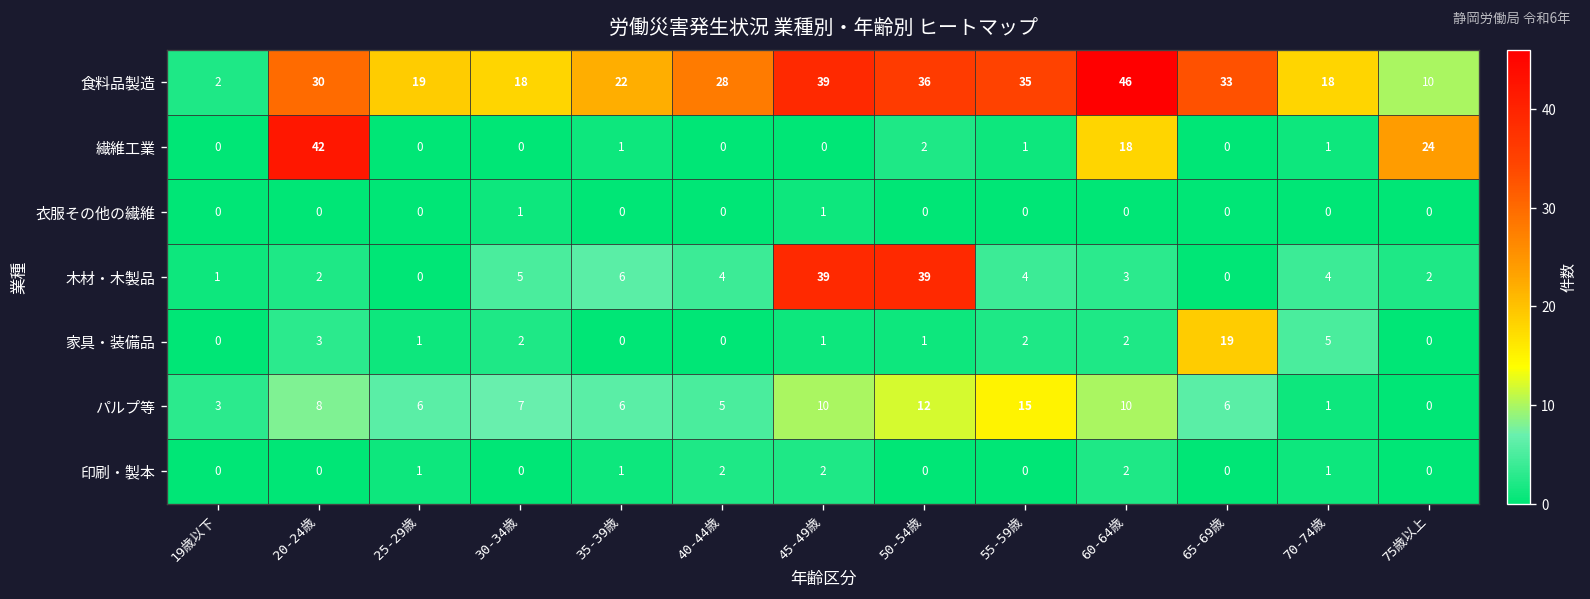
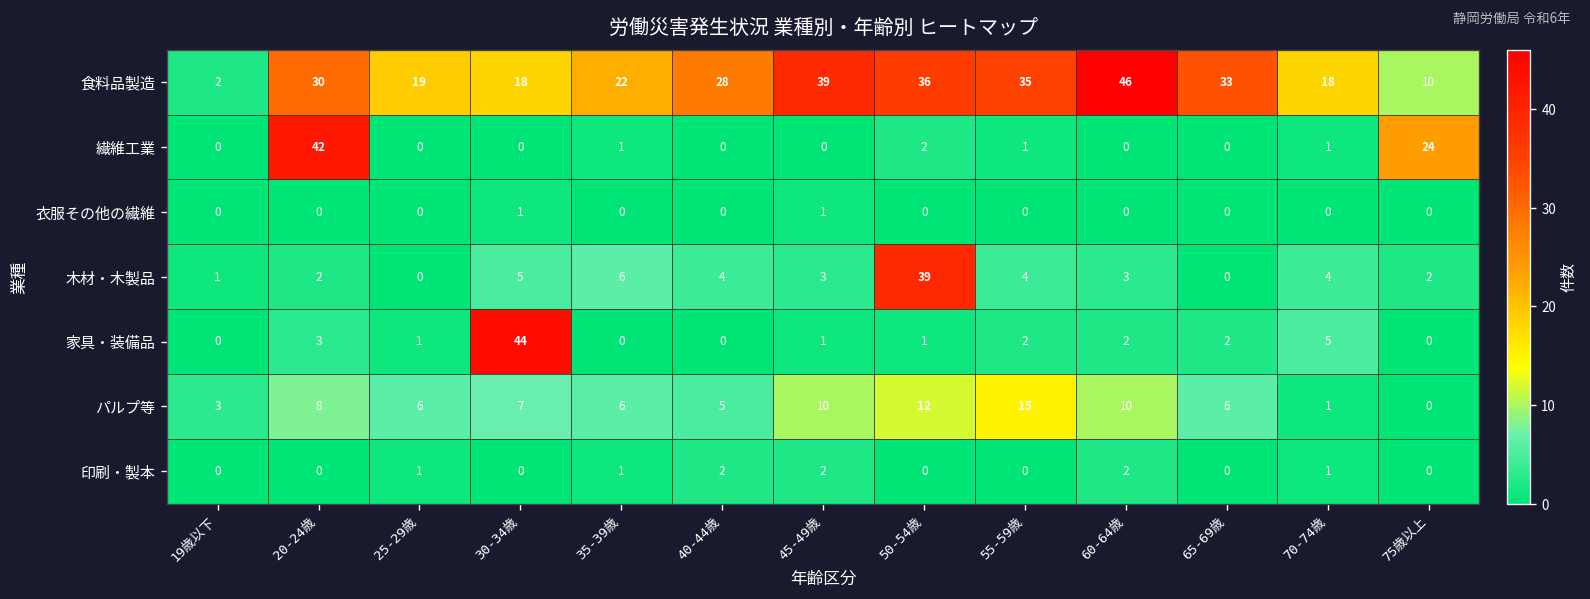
繊維工業, 60-64歳: 18 -> 0
木材・木製品, 45-49歳: 39 -> 3
家具・装備品, 30-34歳: 2 -> 44
家具・装備品, 65-69歳: 19 -> 2
